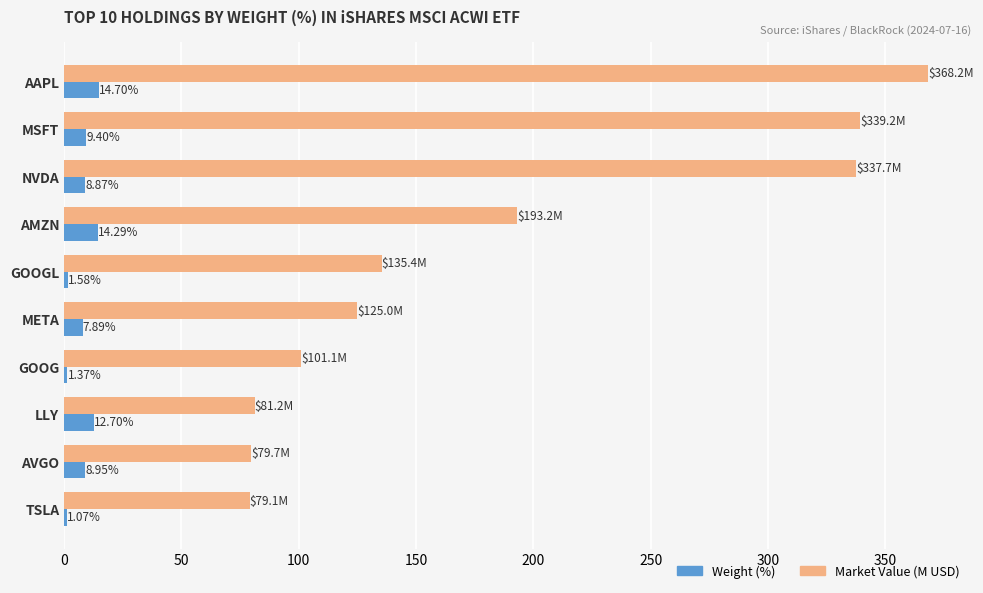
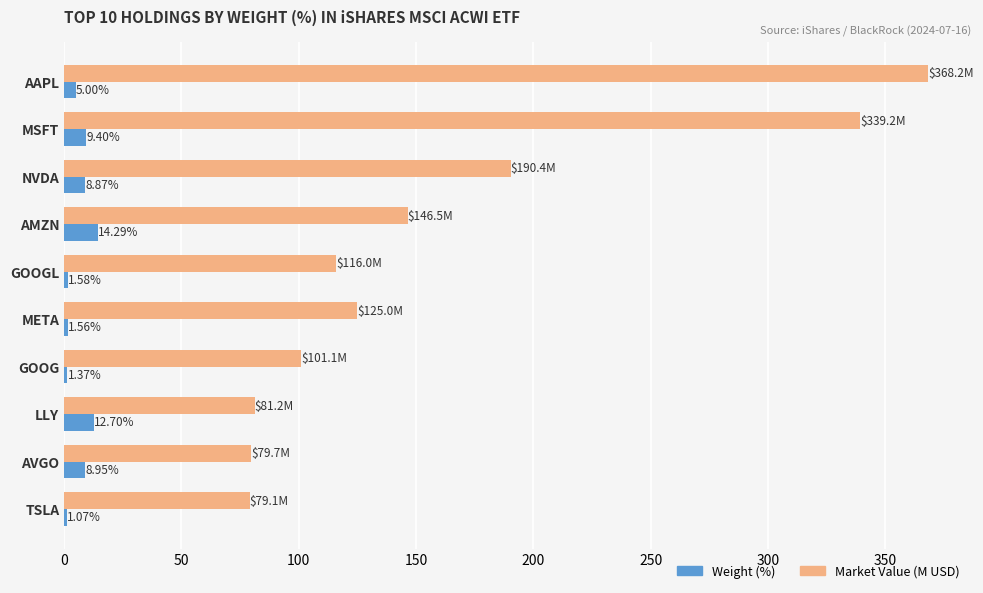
Weight (%), AAPL: 14.70% -> 5.00%
Market Value (M USD), NVDA: $337.7M -> $190.4M
Market Value (M USD), AMZN: $193.2M -> $146.5M
Market Value (M USD), GOOGL: $135.4M -> $116.0M
Weight (%), META: 7.89% -> 1.56%
